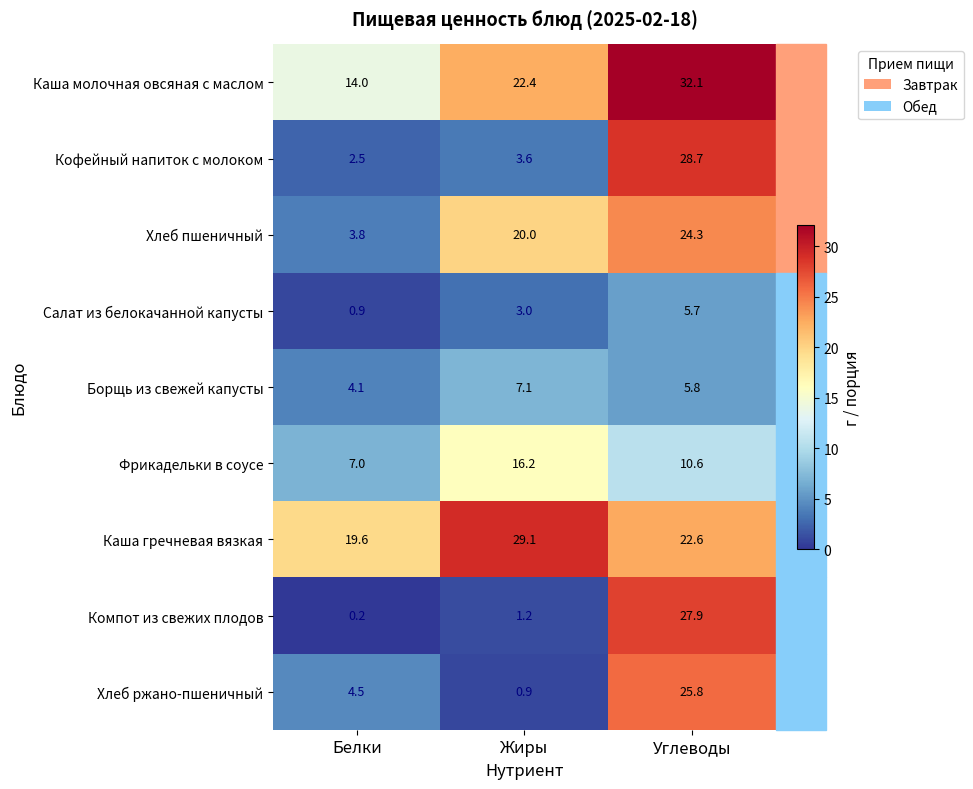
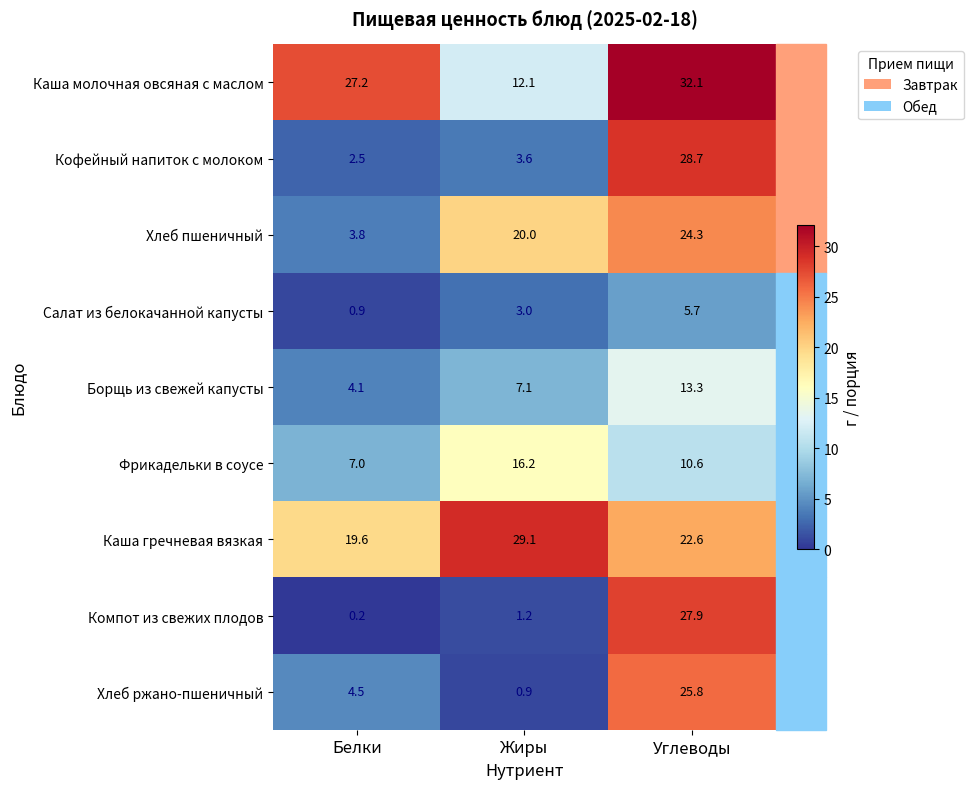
Каша молочная овсяная с маслом, Белки: 14.0 -> 27.2
Каша молочная овсяная с маслом, Жиры: 22.4 -> 12.1
Борщь из свежей капусты, Углеводы: 5.8 -> 13.3
